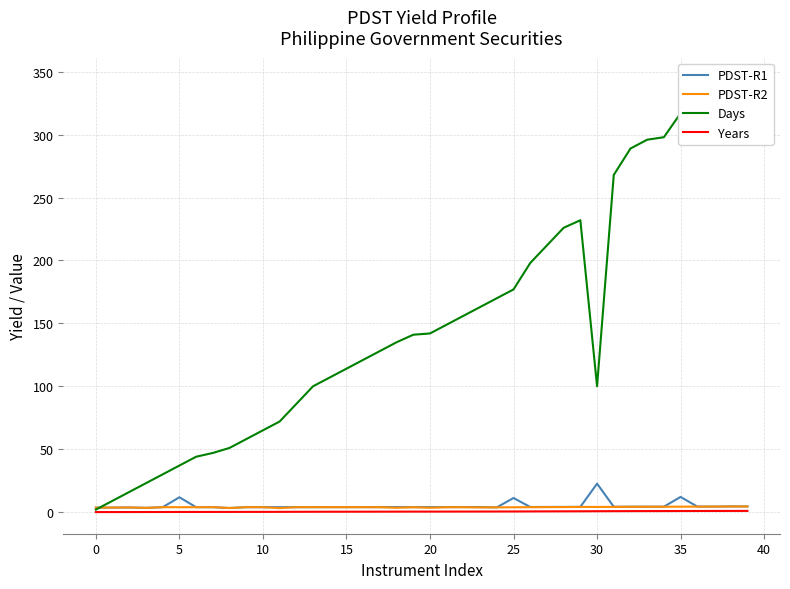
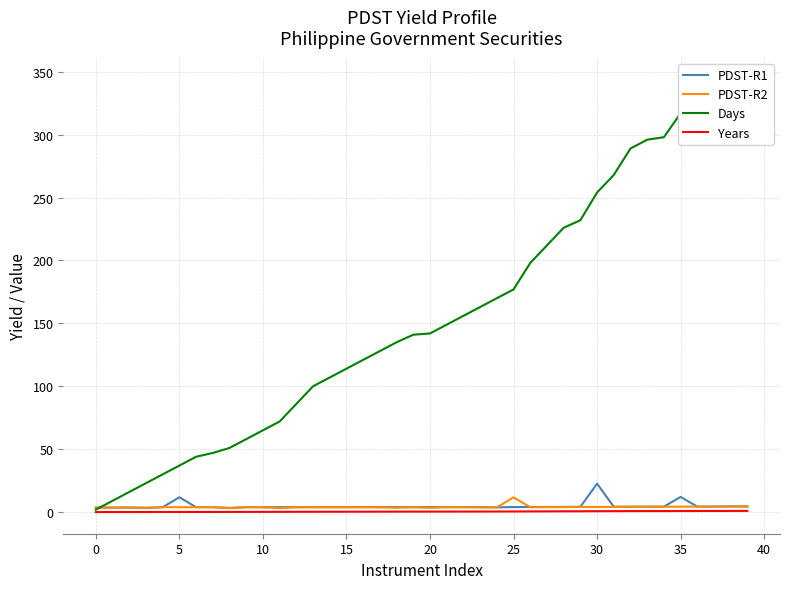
PDST-R1, 25: 11 -> 4
PDST-R2, 25: 4 -> 12
Days, 30: 100 -> 254
